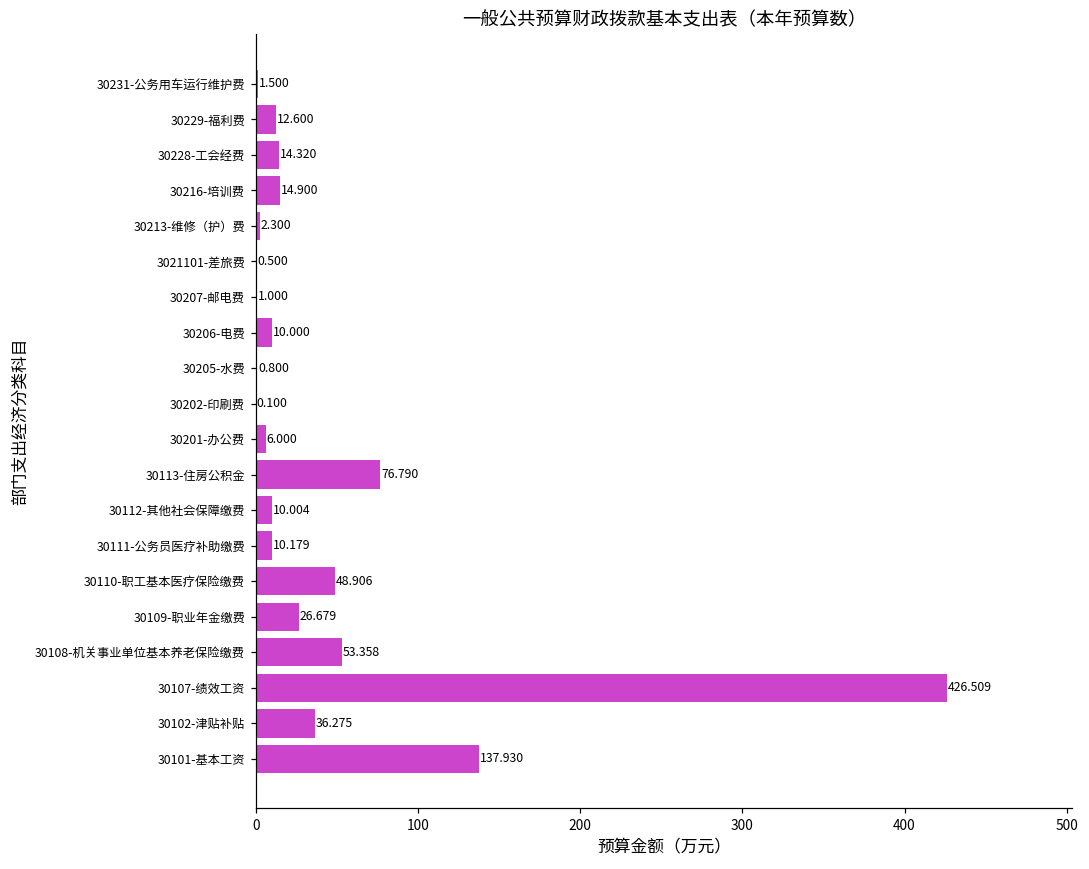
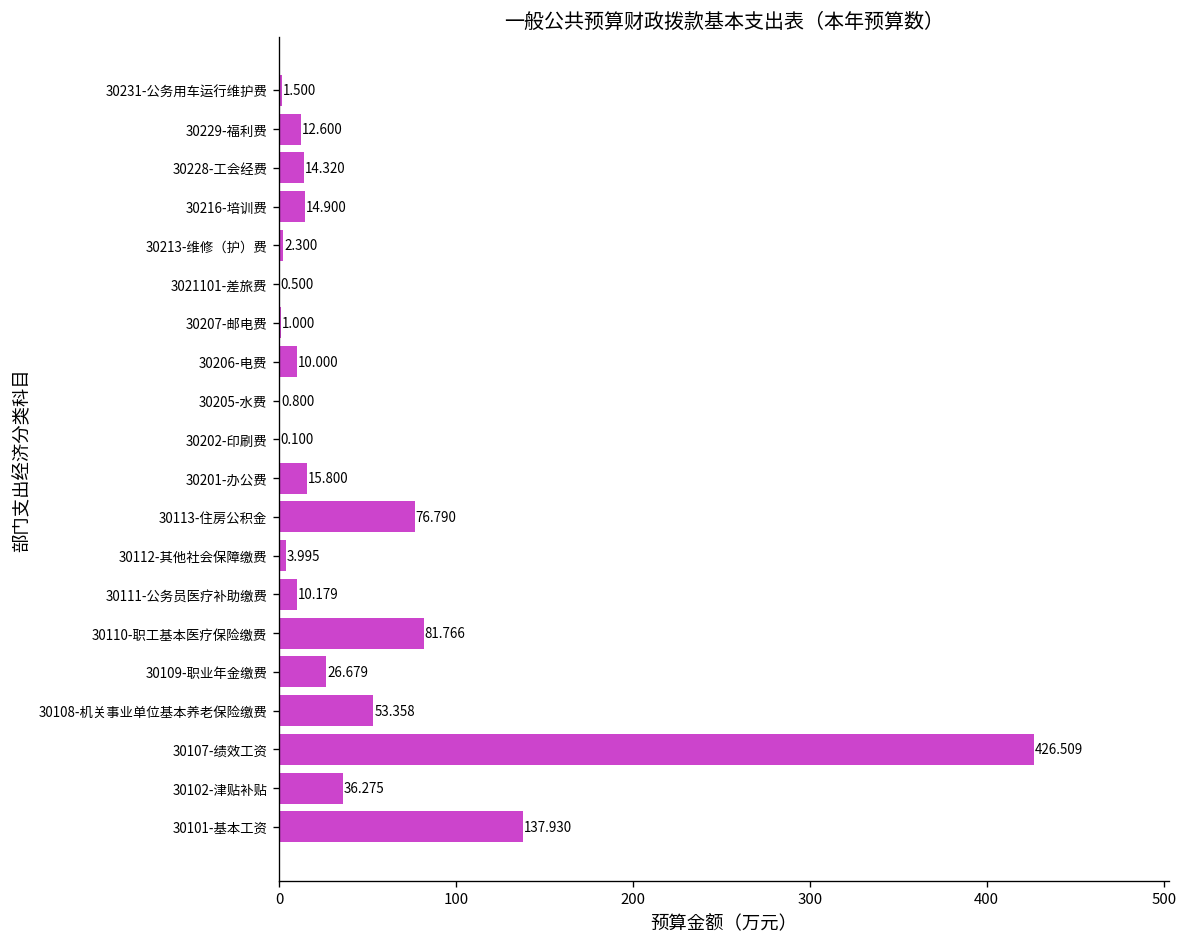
30201-办公费: 6.000 -> 15.800
30112-其他社会保障缴费: 10.004 -> 3.995
30110-职工基本医疗保险缴费: 48.906 -> 81.766
